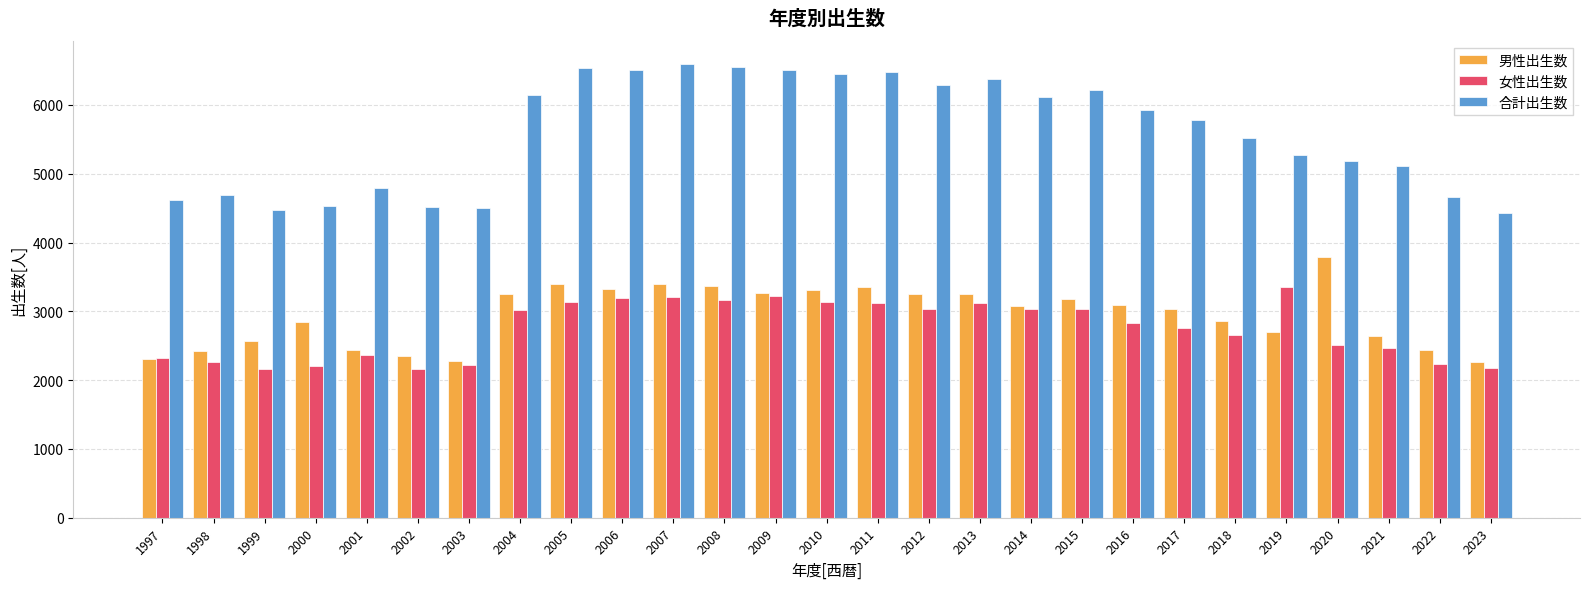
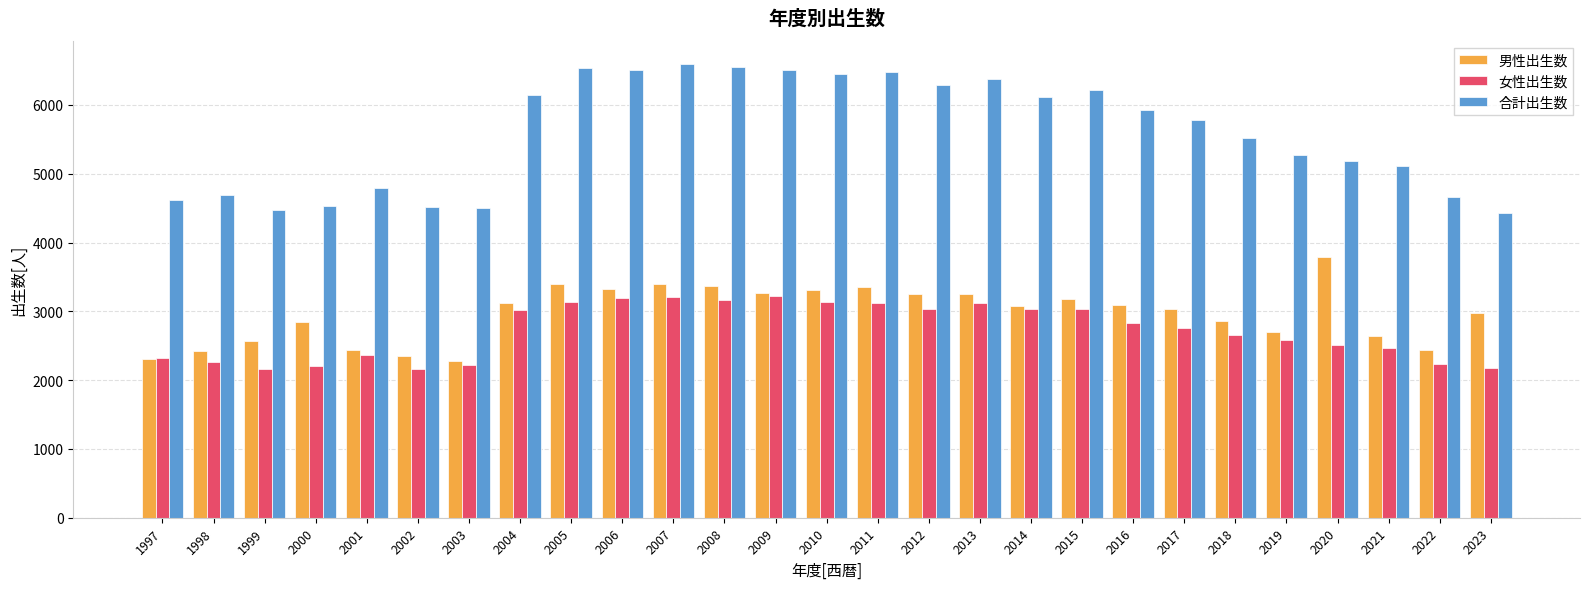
男性出生数, 2004: 3300 -> 3100
女性出生数, 2019: 3400 -> 2600
男性出生数, 2023: 2300 -> 3000
